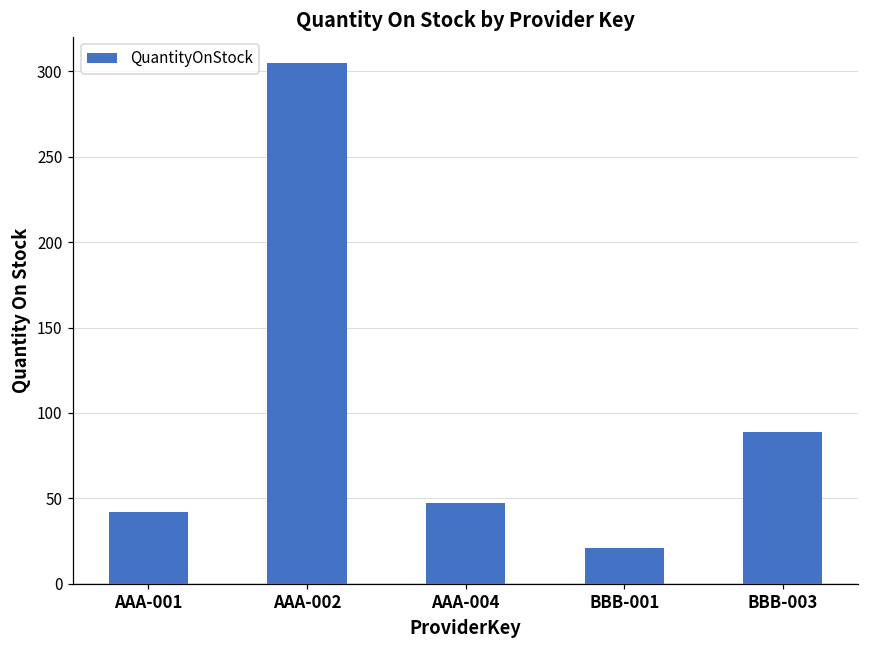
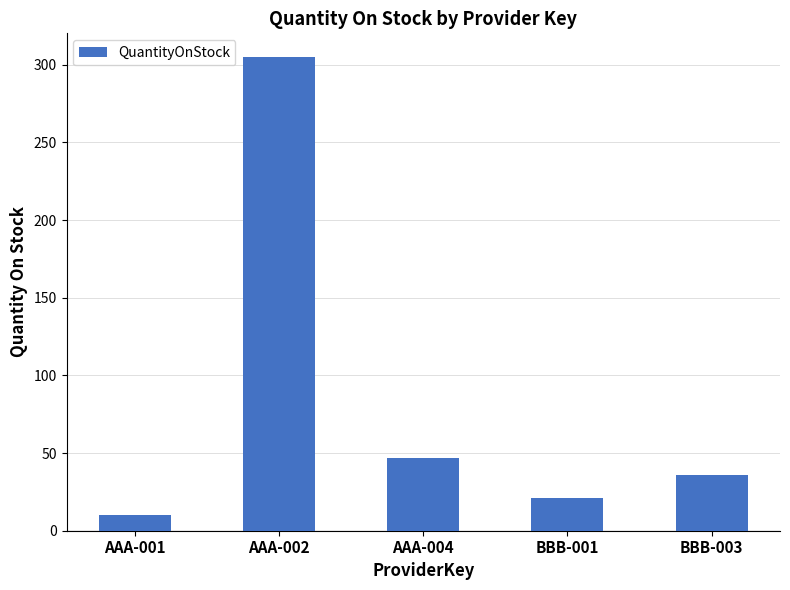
AAA-001: 42 -> 10
BBB-003: 89 -> 36
